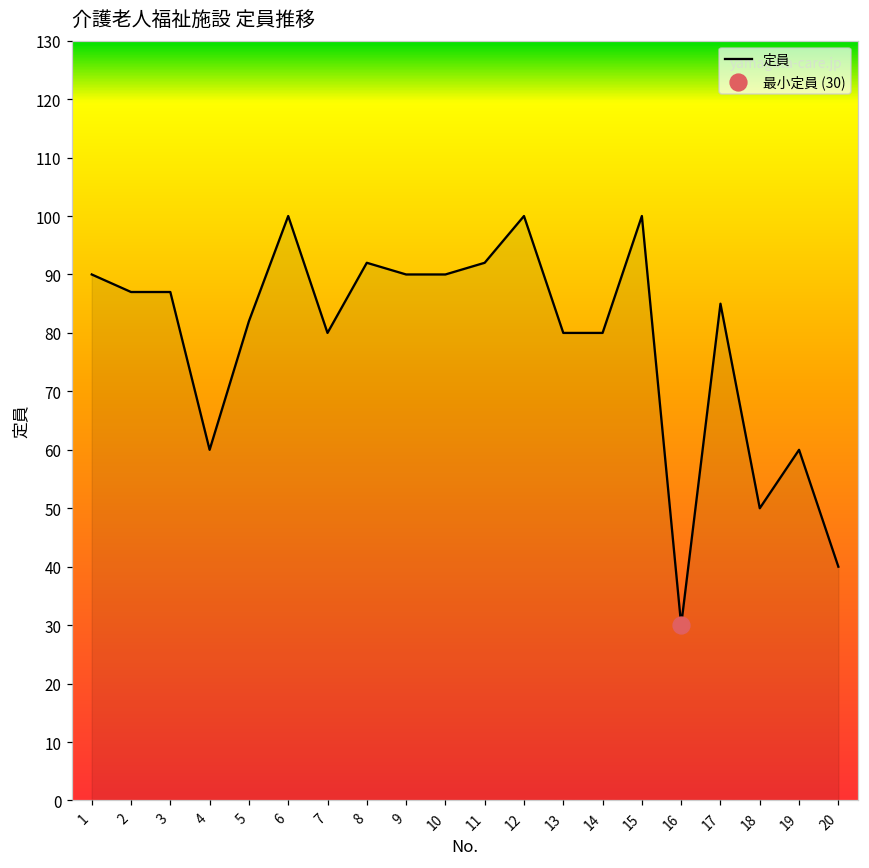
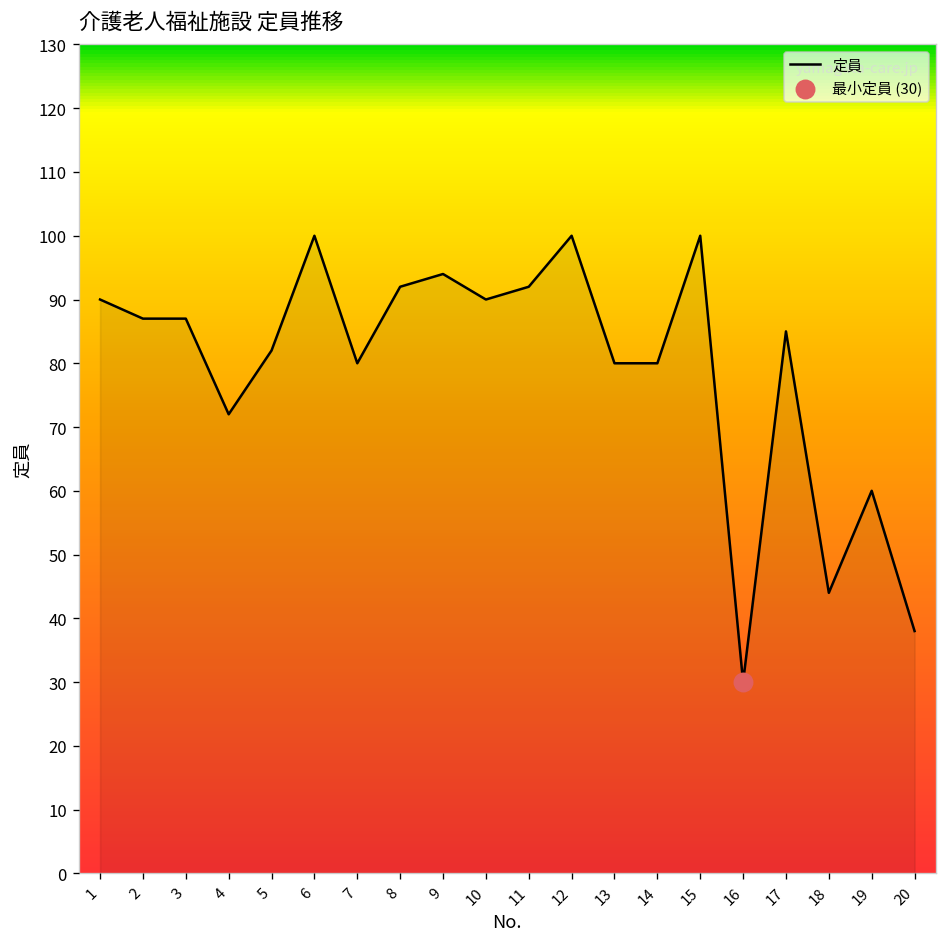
定員, 4: 60 -> 72
定員, 9: 90 -> 94
定員, 18: 50 -> 44
定員, 20: 40 -> 38
